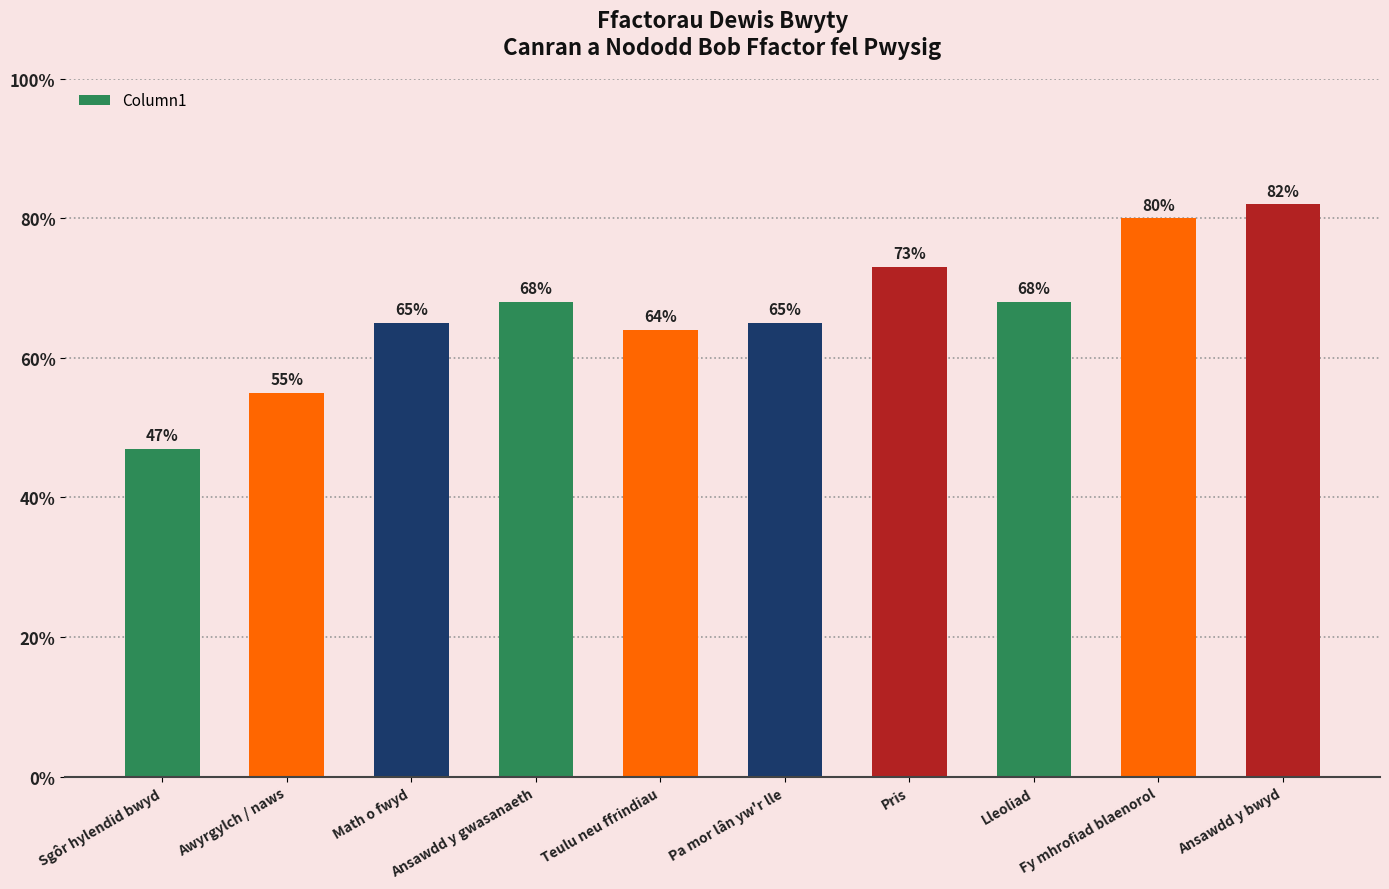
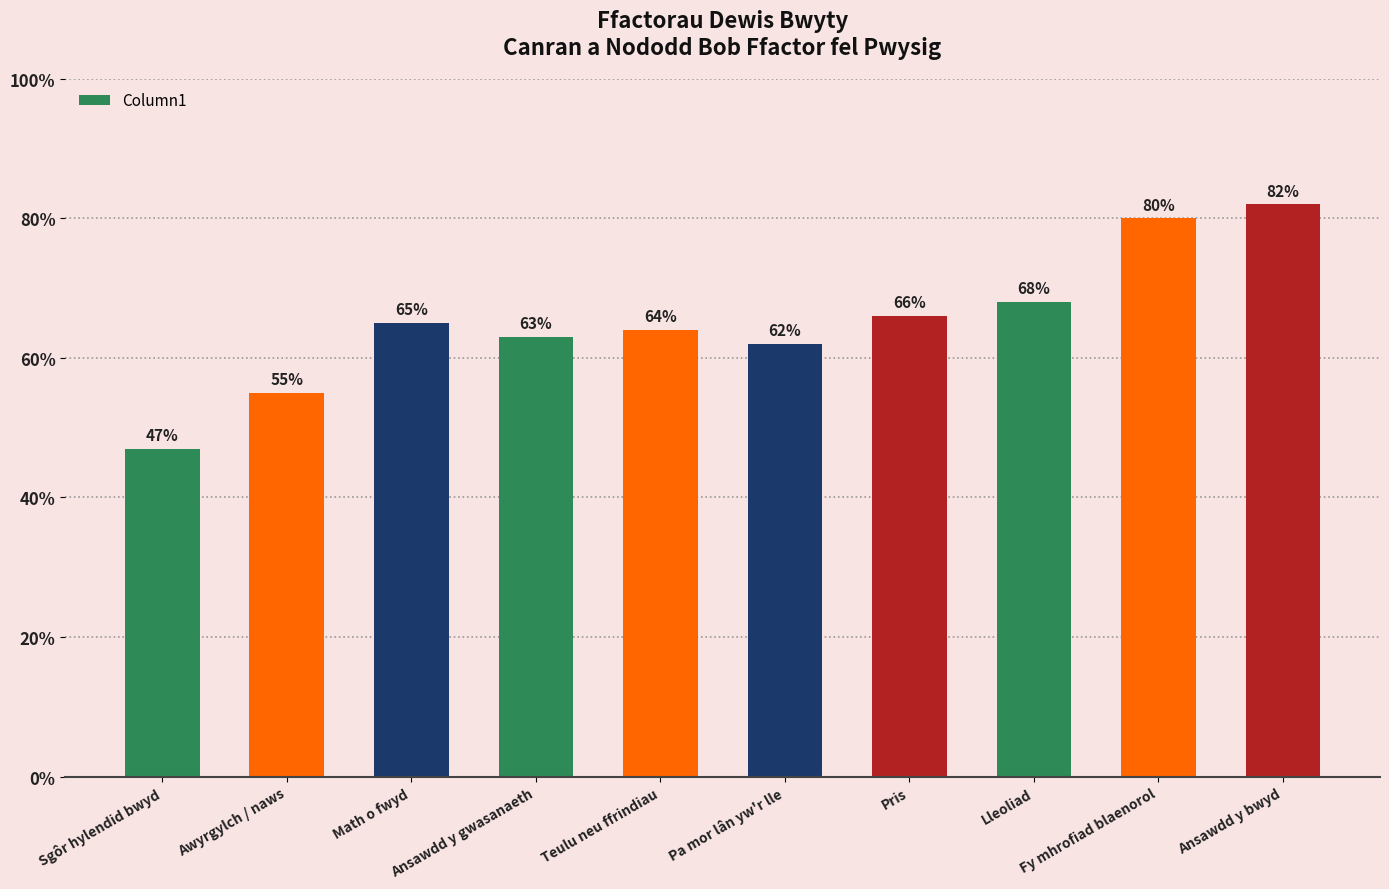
Ansawdd y gwasanaeth: 68% -> 63%
Pa mor lân yw'r lle: 65% -> 62%
Pris: 73% -> 66%
